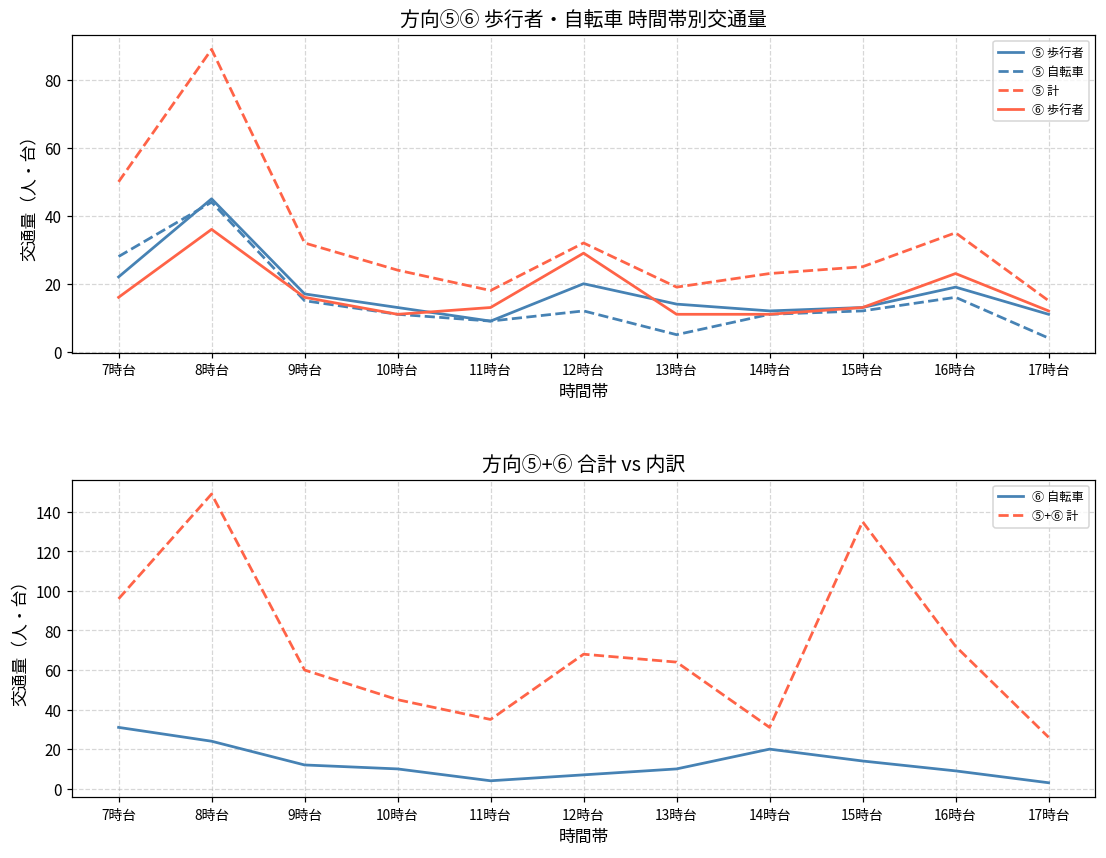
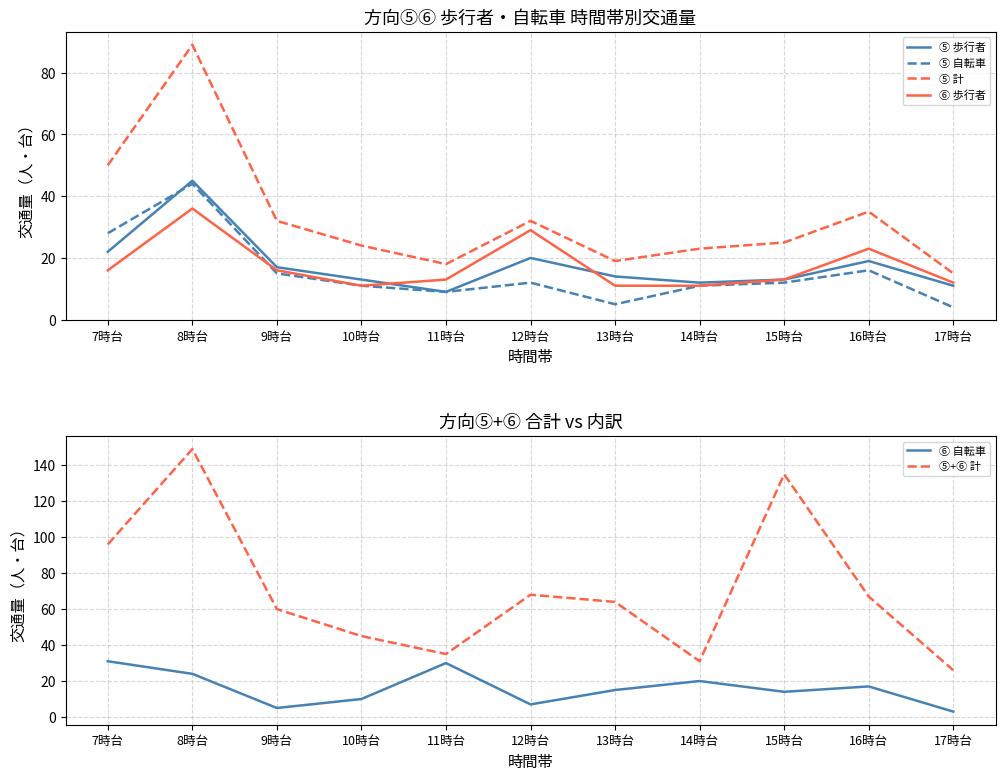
方向⑤+⑥ 合計 vs 内訳, ⑥ 自転車, 9時台: 12 -> 5
方向⑤+⑥ 合計 vs 内訳, ⑥ 自転車, 11時台: 4 -> 30
方向⑤+⑥ 合計 vs 内訳, ⑥ 自転車, 13時台: 10 -> 15
方向⑤+⑥ 合計 vs 内訳, ⑥ 自転車, 16時台: 9 -> 17
方向⑤+⑥ 合計 vs 内訳, ⑤+⑥ 計, 16時台: 72 -> 67
